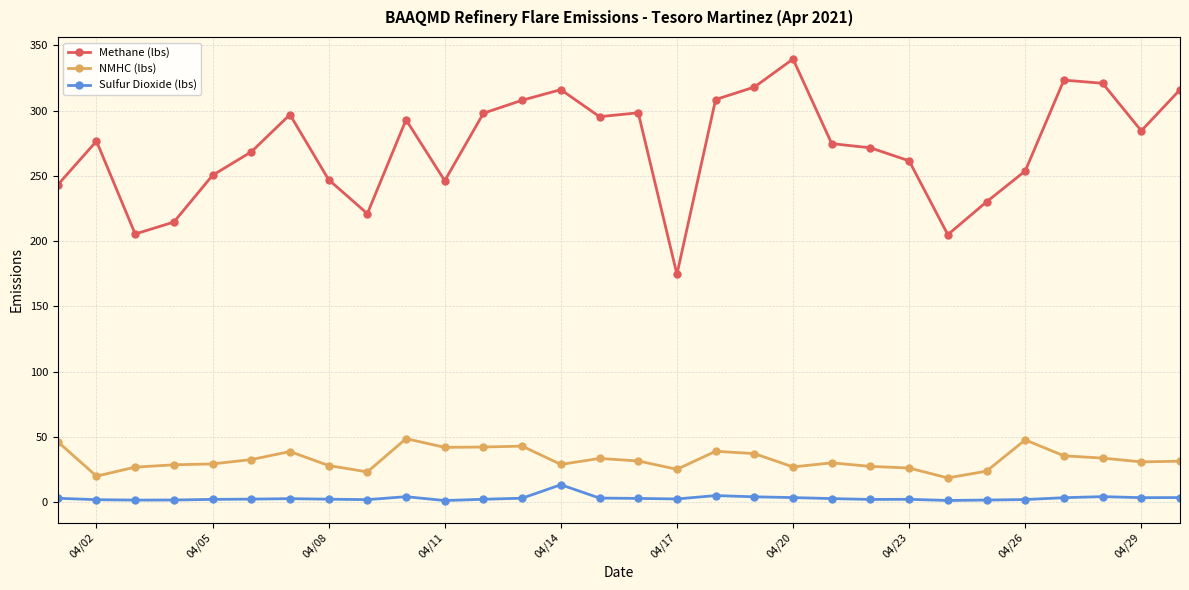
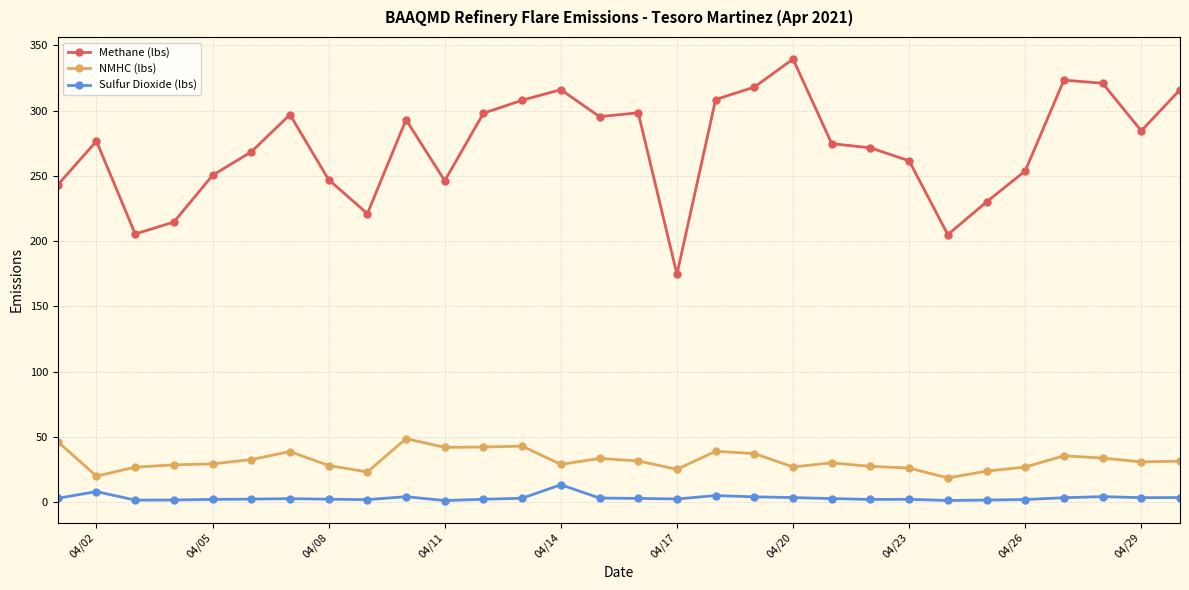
Sulfur Dioxide (lbs), 04/02: 2 -> 8
NMHC (lbs), 04/26: 48 -> 27
